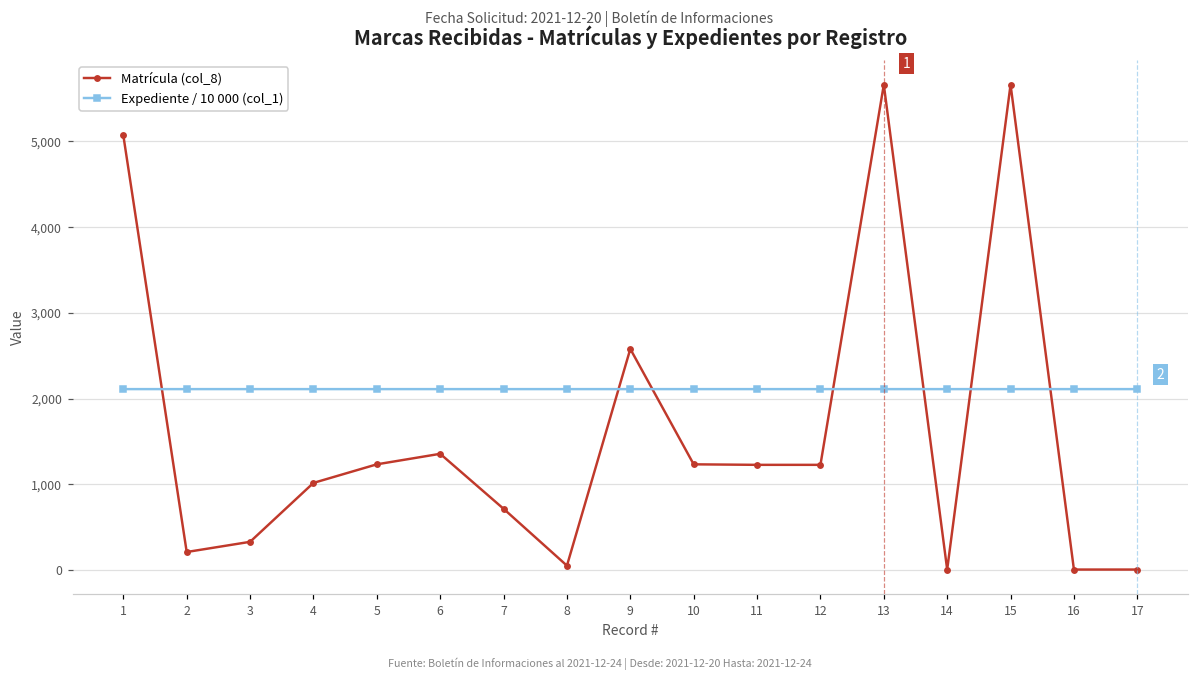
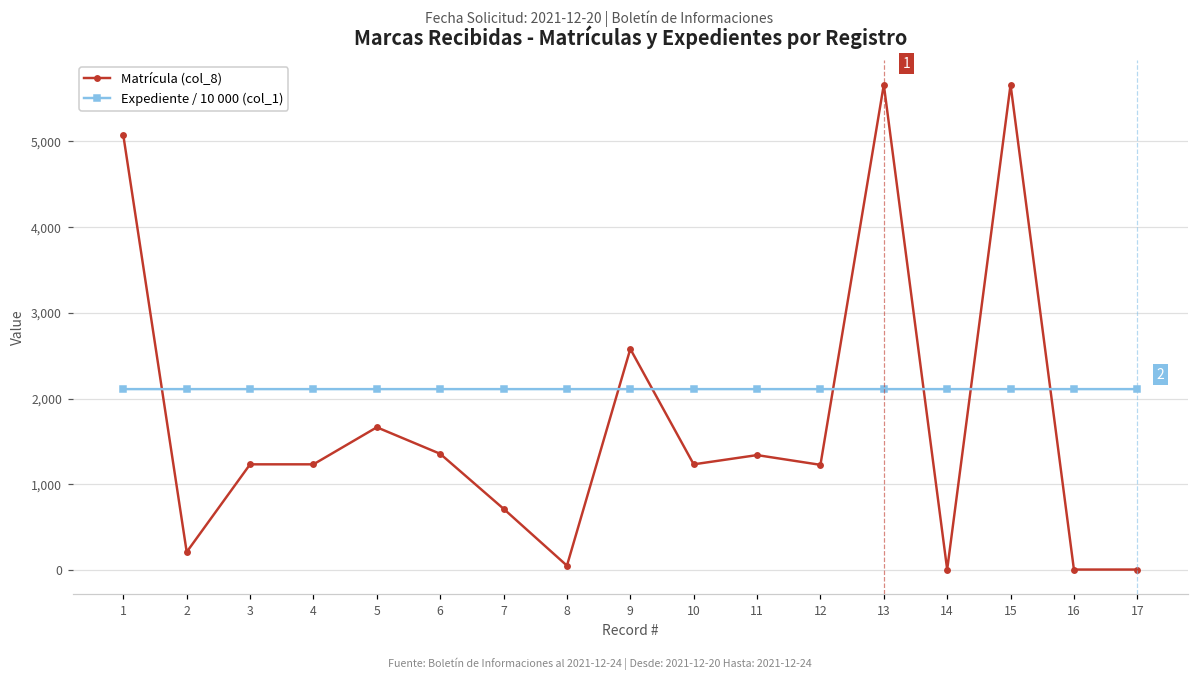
Matrícula (col_8), 3: 300 -> 1,200
Matrícula (col_8), 4: 1,000 -> 1,200
Matrícula (col_8), 5: 1,200 -> 1,700
Matrícula (col_8), 11: 1,200 -> 1,300
